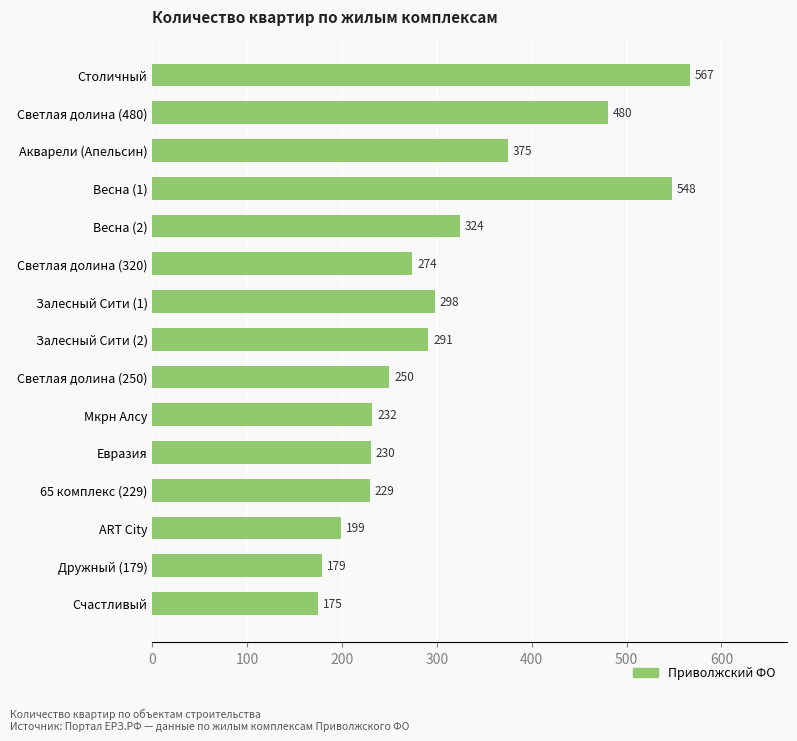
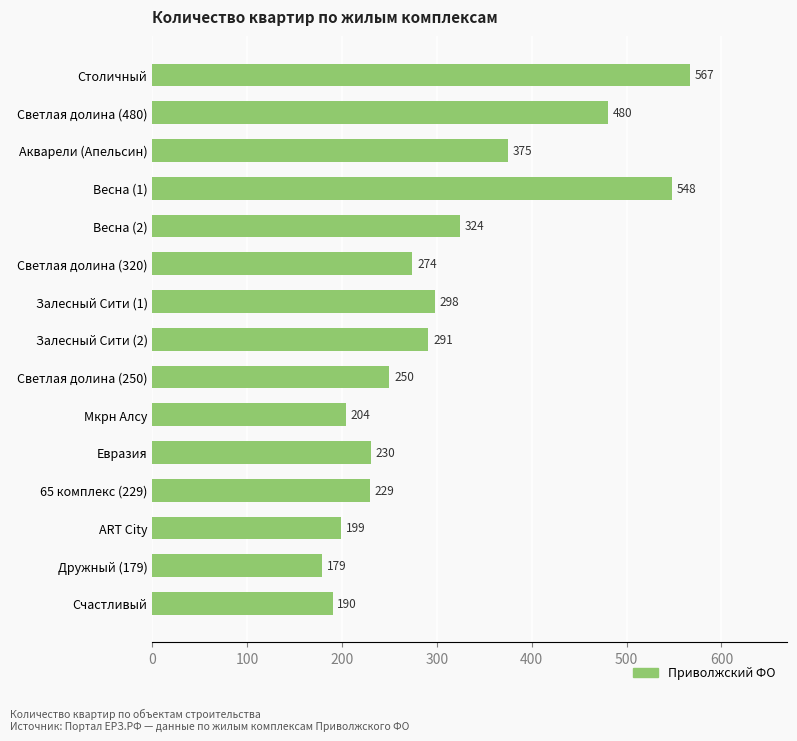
Мкрн Алсу: 232 -> 204
Счастливый: 175 -> 190
